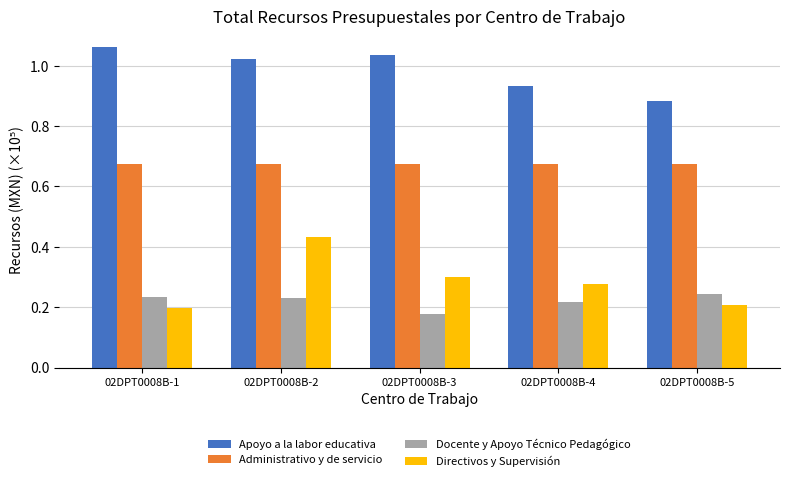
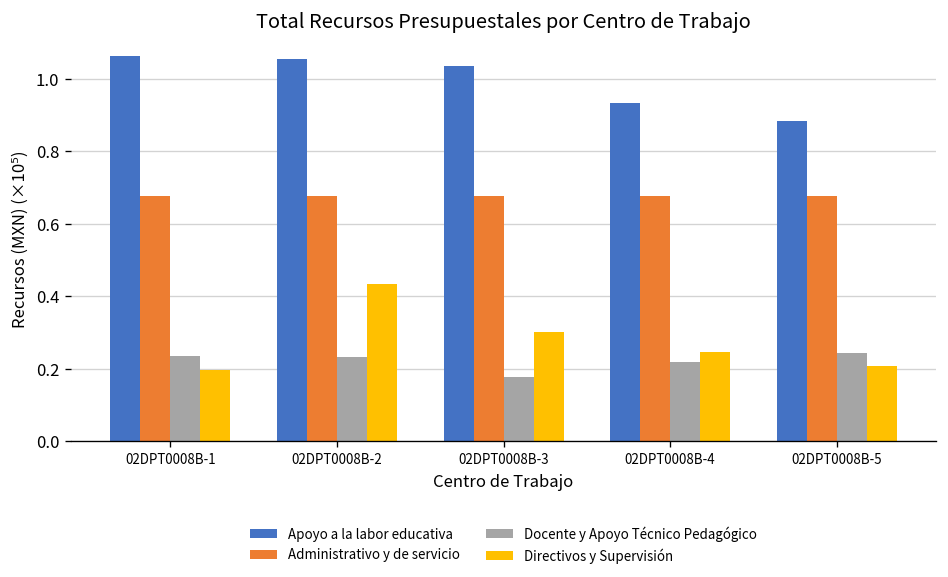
Apoyo a la labor educativa, 02DPT0008B-2: 1.02 -> 1.05
Directivos y Supervisión, 02DPT0008B-4: 0.28 -> 0.24
